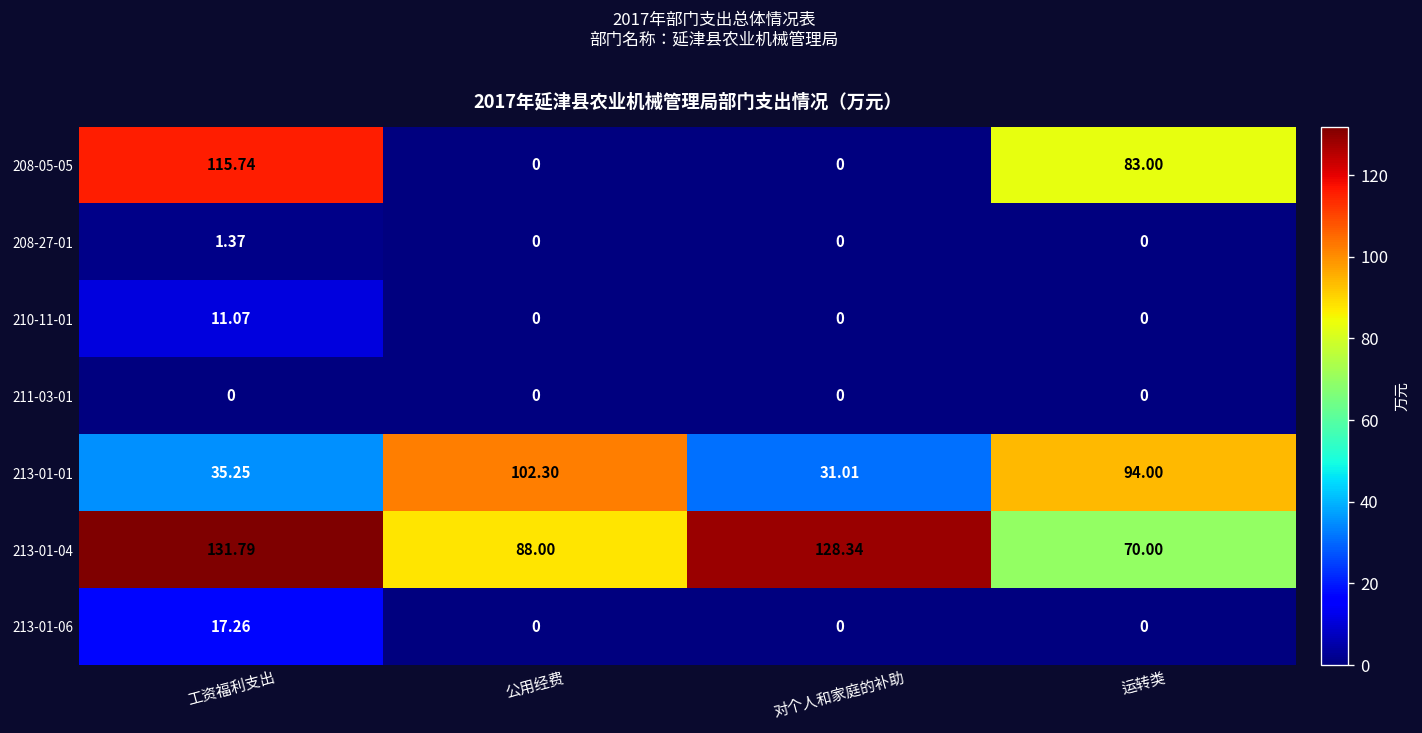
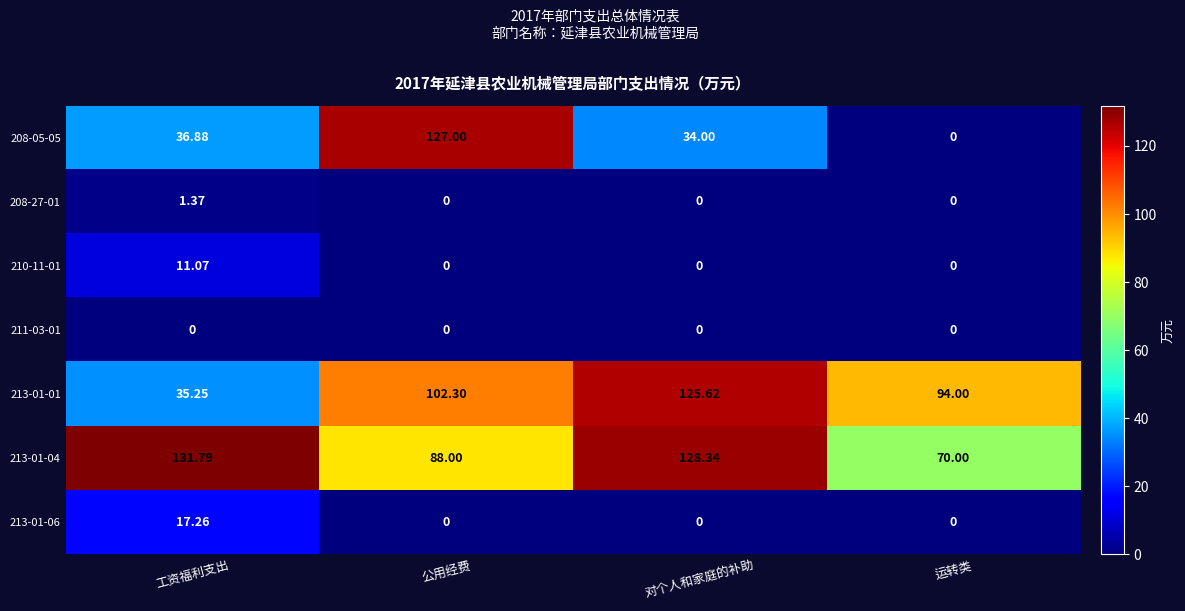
208-05-05, 工资福利支出: 115.74 -> 36.88
208-05-05, 公用经费: 0 -> 127.00
208-05-05, 对个人和家庭的补助: 0 -> 34.00
208-05-05, 运转类: 83.00 -> 0
213-01-01, 对个人和家庭的补助: 31.01 -> 125.62
